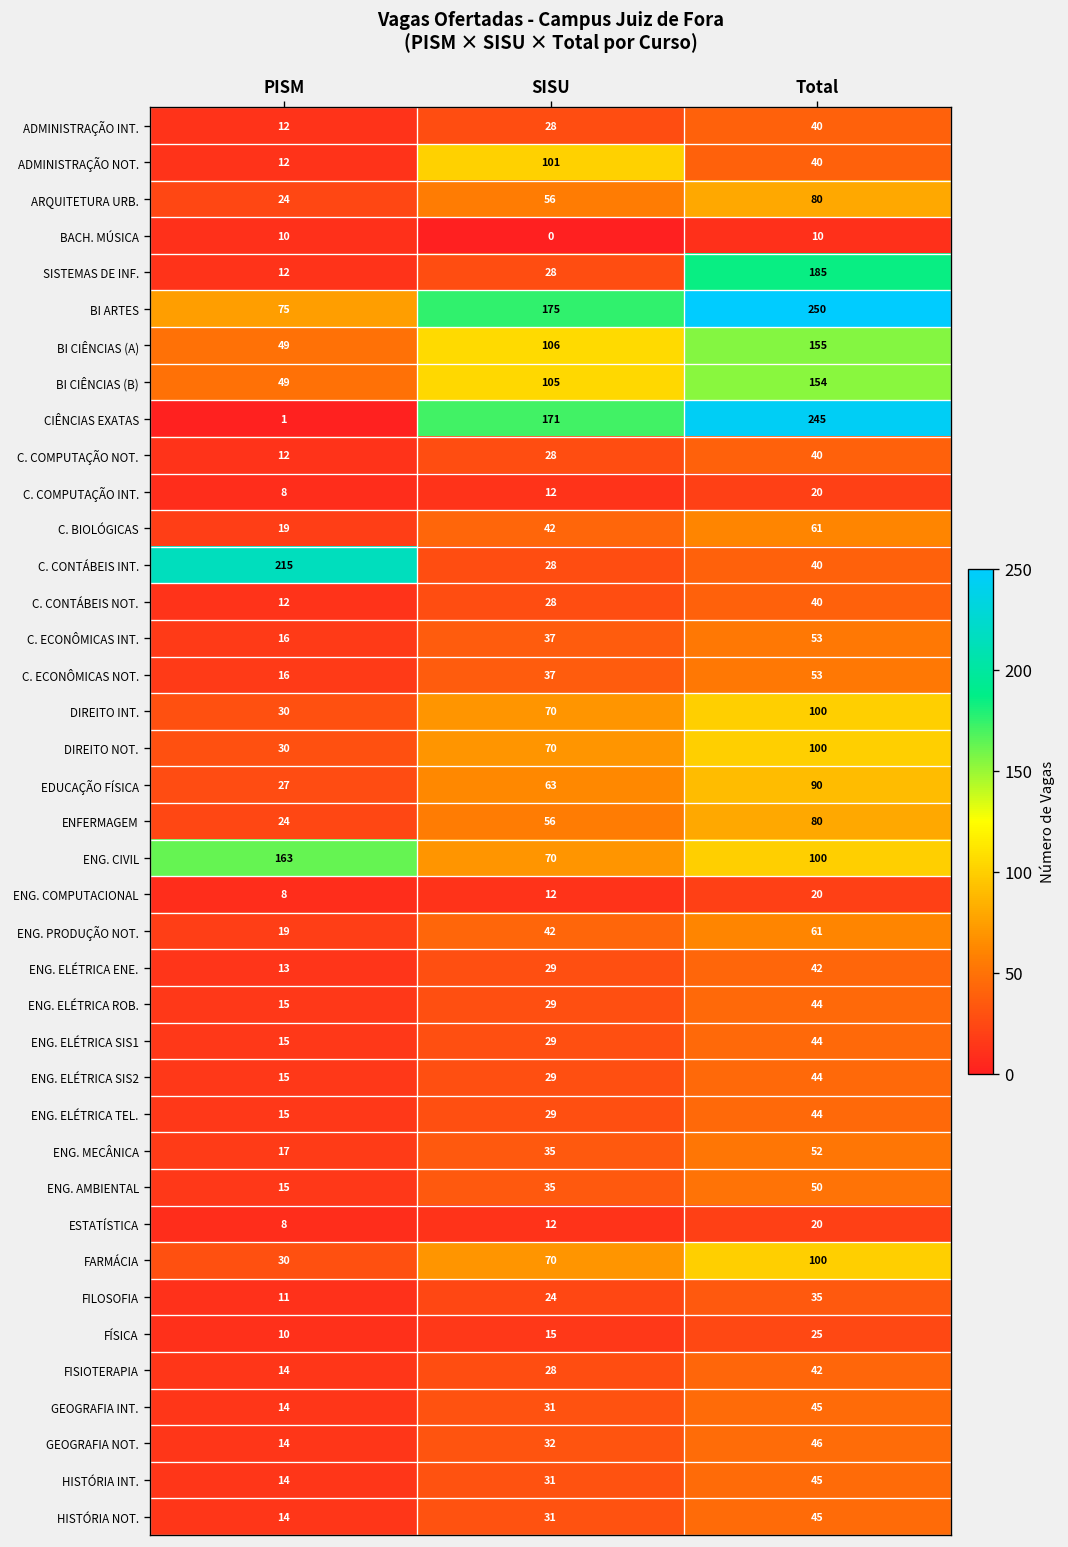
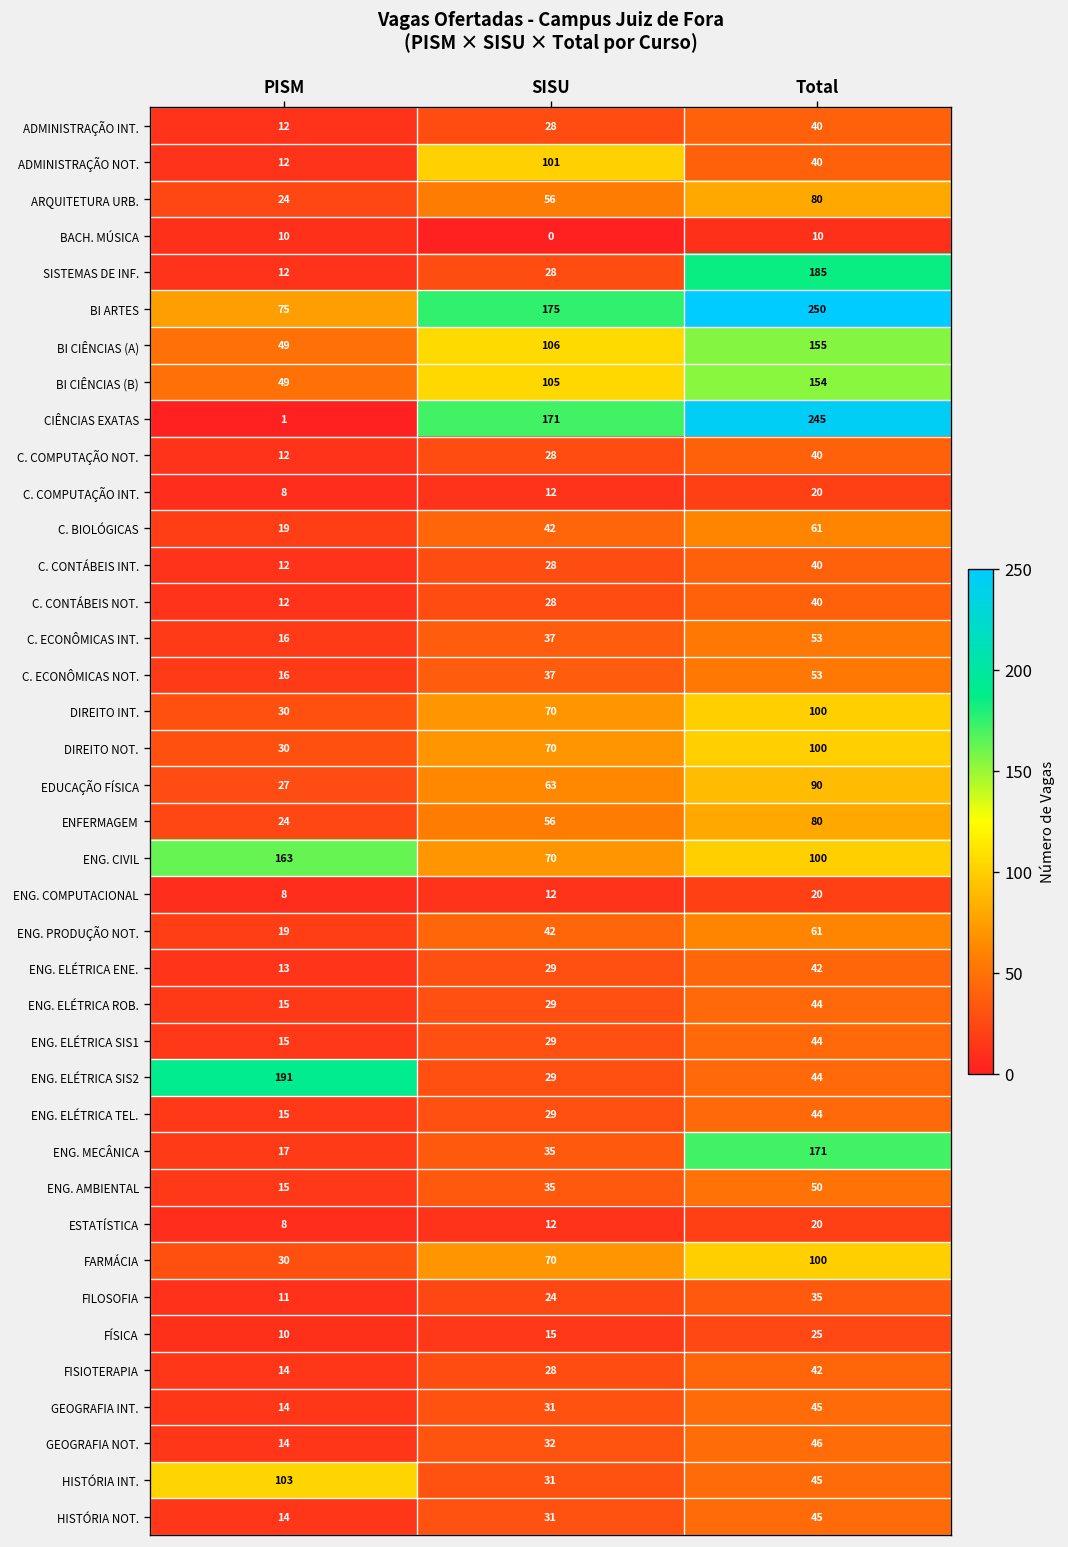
C. CONTÁBEIS INT., PISM: 215 -> 12
ENG. ELÉTRICA SIS2, PISM: 15 -> 191
ENG. MECÂNICA, Total: 52 -> 171
HISTÓRIA INT., PISM: 14 -> 103
